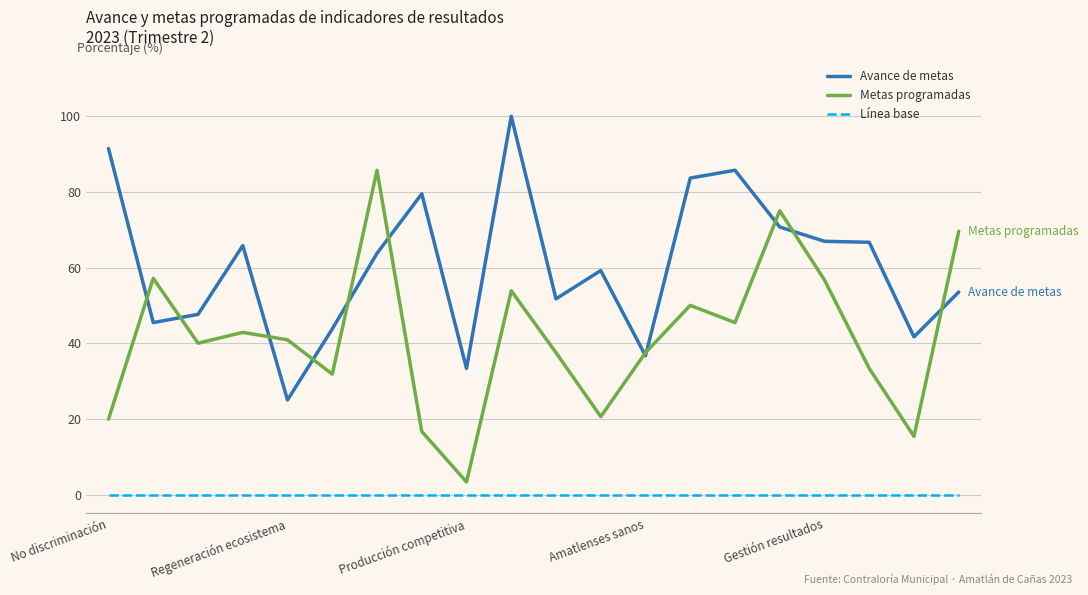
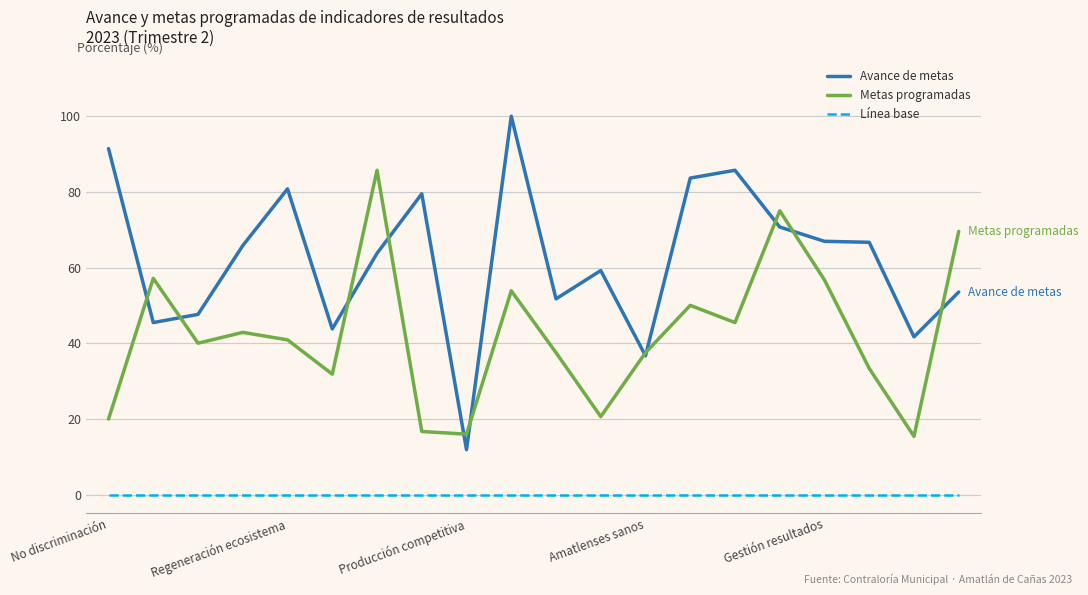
Avance de metas, Regeneración ecosistema: 25 -> 81
Avance de metas, Producción competitiva: 33 -> 12
Metas programadas, Producción competitiva: 3 -> 16
